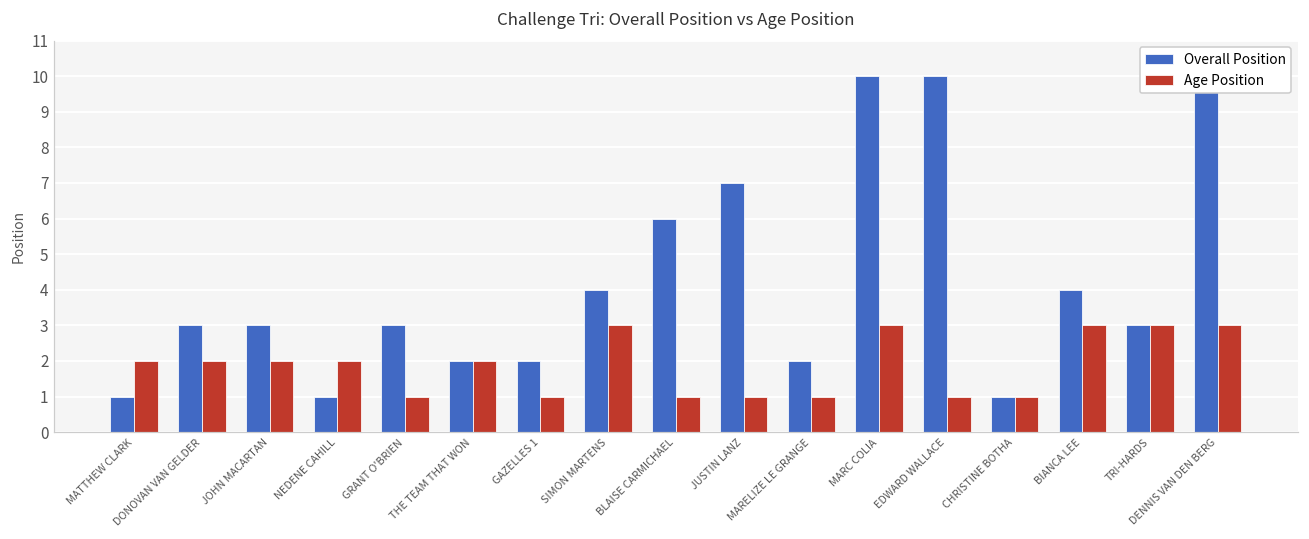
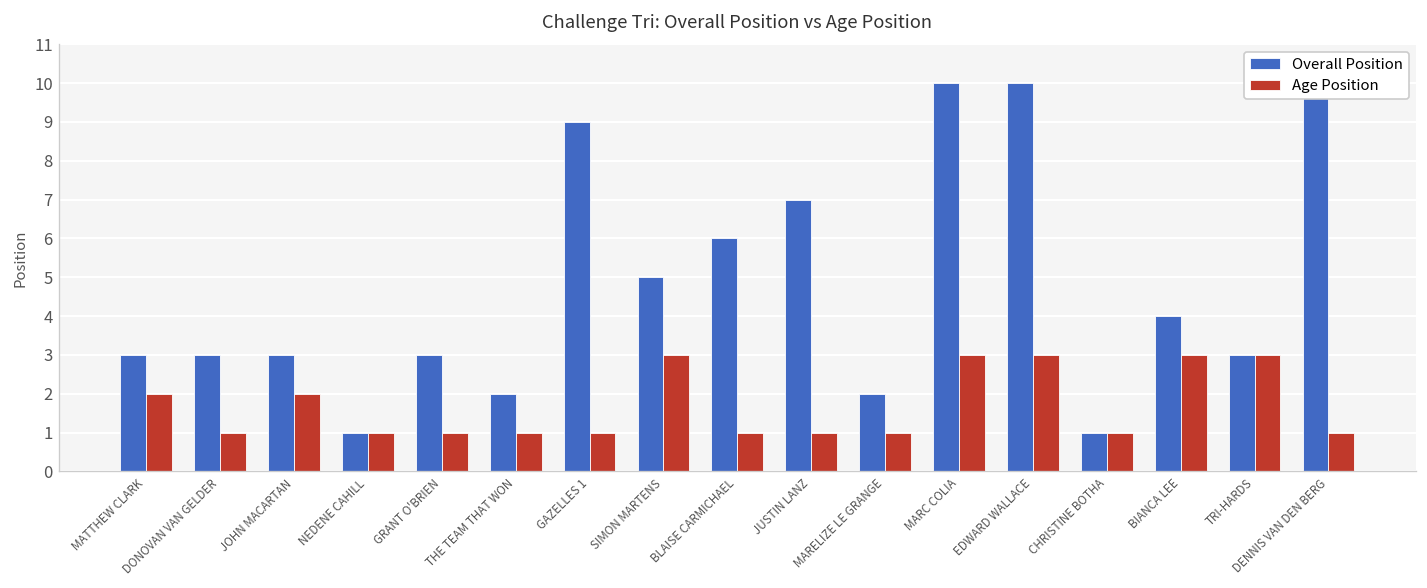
Overall Position, MATTHEW CLARK: 1 -> 3
Age Position, DONOVAN VAN GELDER: 2 -> 1
Age Position, NEDENE CAHILL: 2 -> 1
Age Position, THE TEAM THAT WON: 2 -> 1
Overall Position, GAZELLES 1: 2 -> 9
Overall Position, SIMON MARTENS: 4 -> 5
Age Position, EDWARD WALLACE: 1 -> 3
Age Position, DENNIS VAN DEN BERG: 3 -> 1
